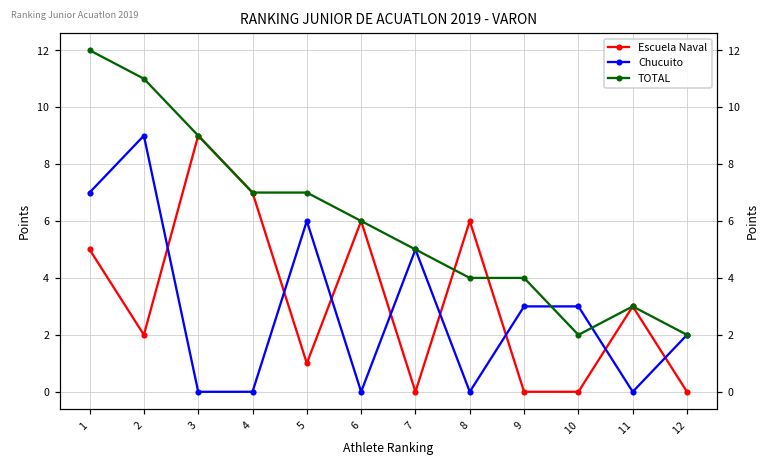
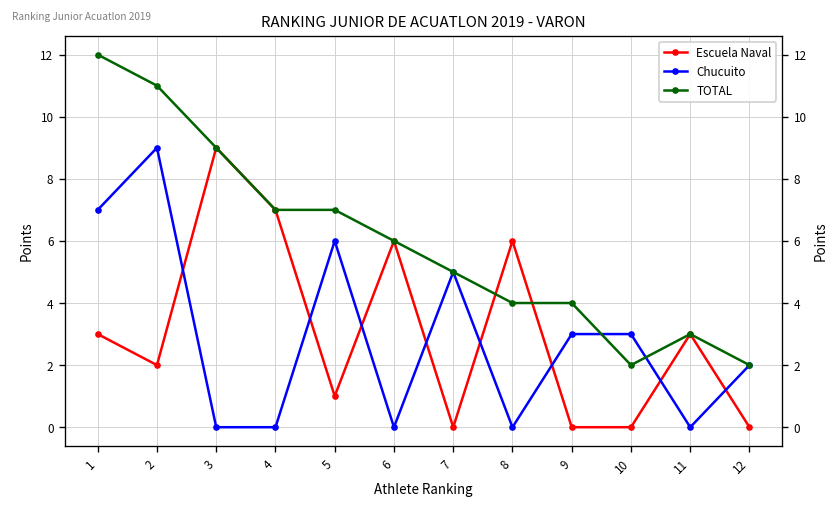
Escuela Naval, 1: 5 -> 3
